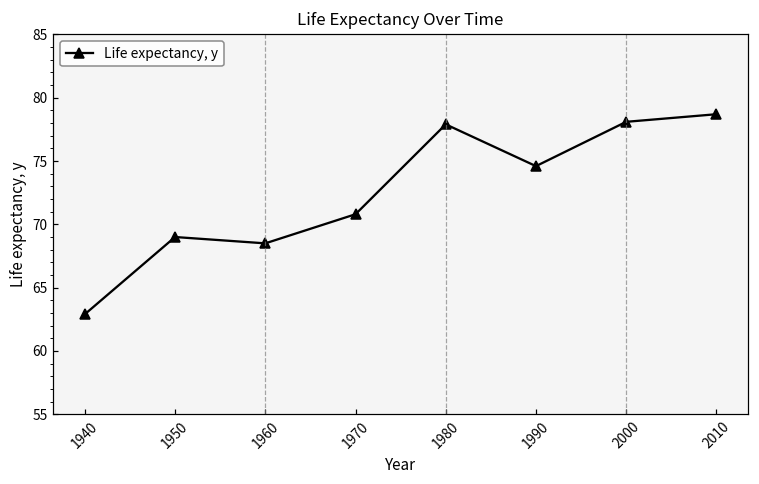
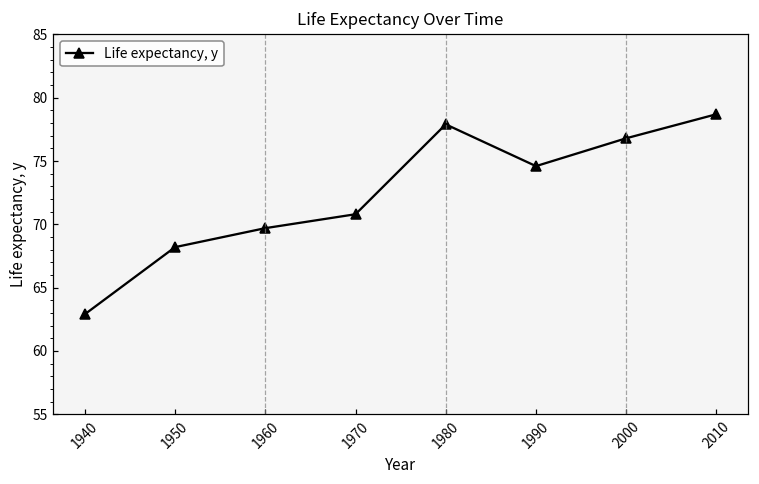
1950: 69.0 -> 68.2
1960: 68.5 -> 69.7
2000: 78.1 -> 76.8
